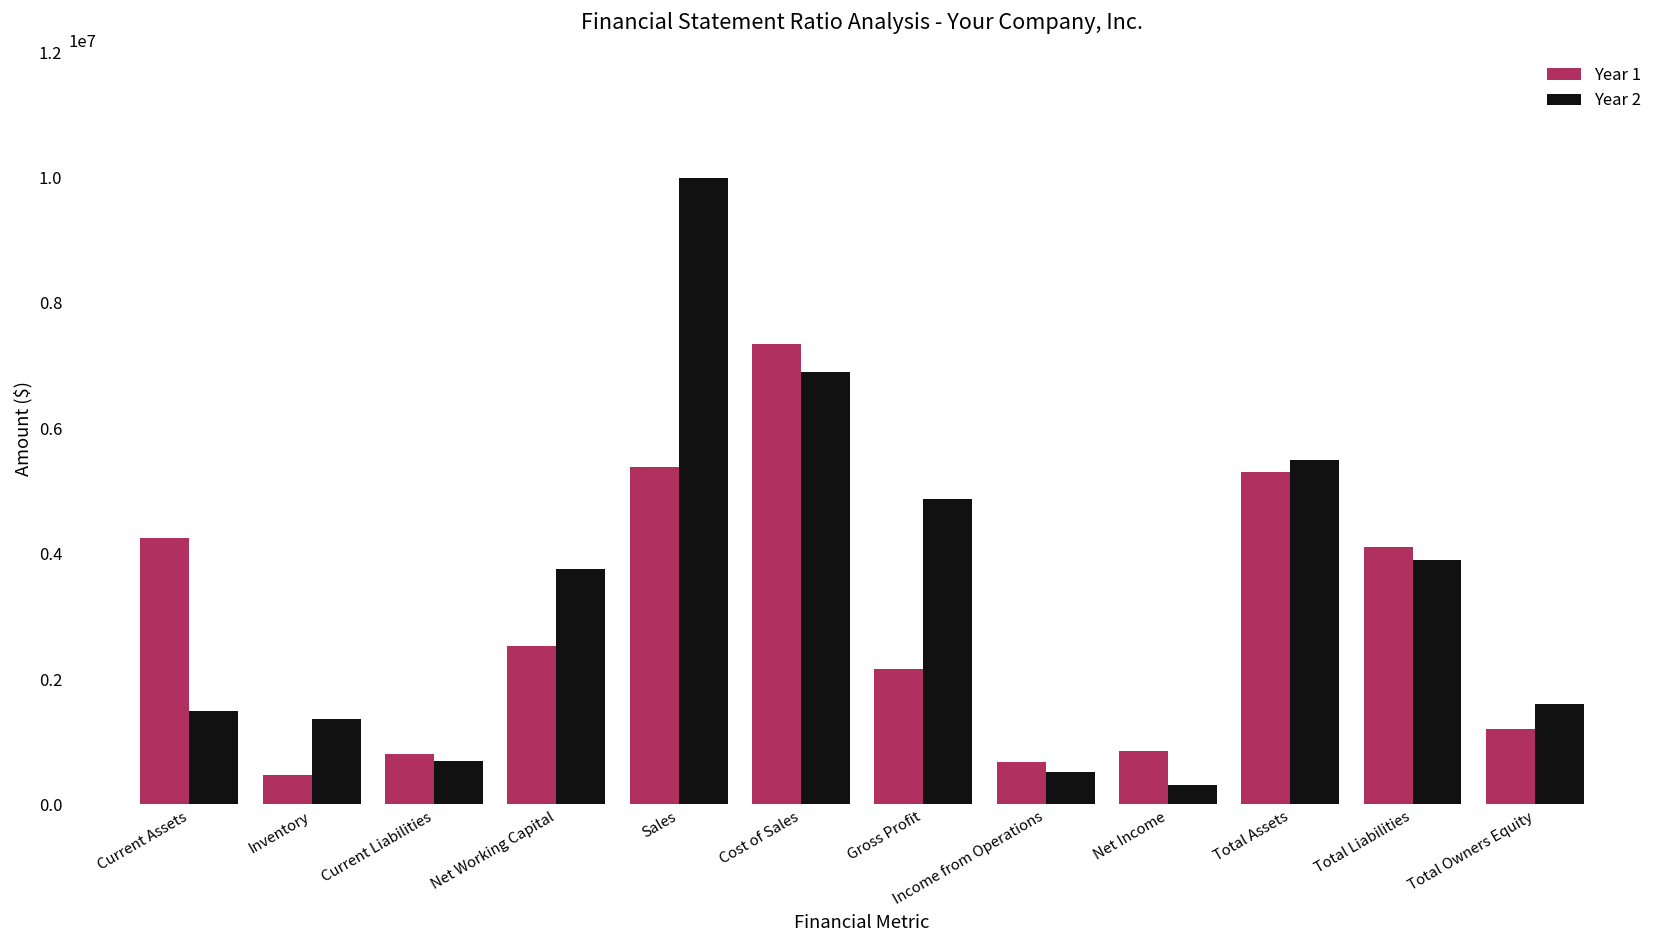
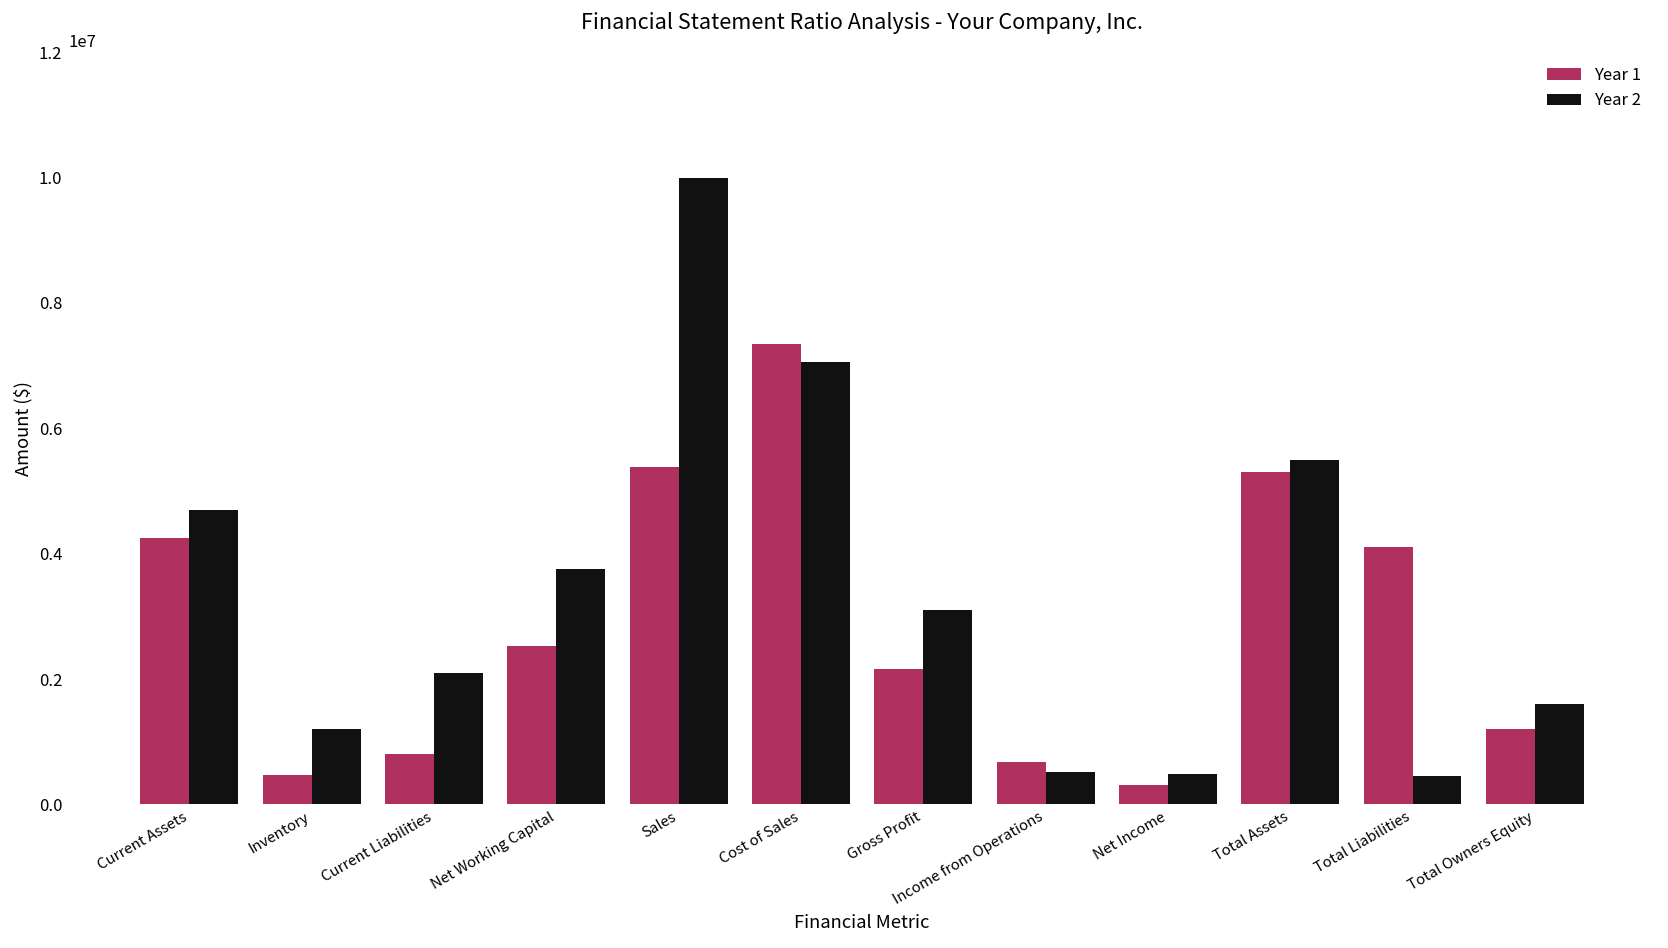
Year 2, Current Assets: 1500000 -> 4700000
Year 2, Inventory: 1400000 -> 1200000
Year 2, Current Liabilities: 700000 -> 2100000
Year 2, Cost of Sales: 6900000 -> 7100000
Year 2, Gross Profit: 4900000 -> 3100000
Year 1, Net Income: 800000 -> 300000
Year 2, Net Income: 300000 -> 500000
Year 2, Total Liabilities: 3900000 -> 400000
